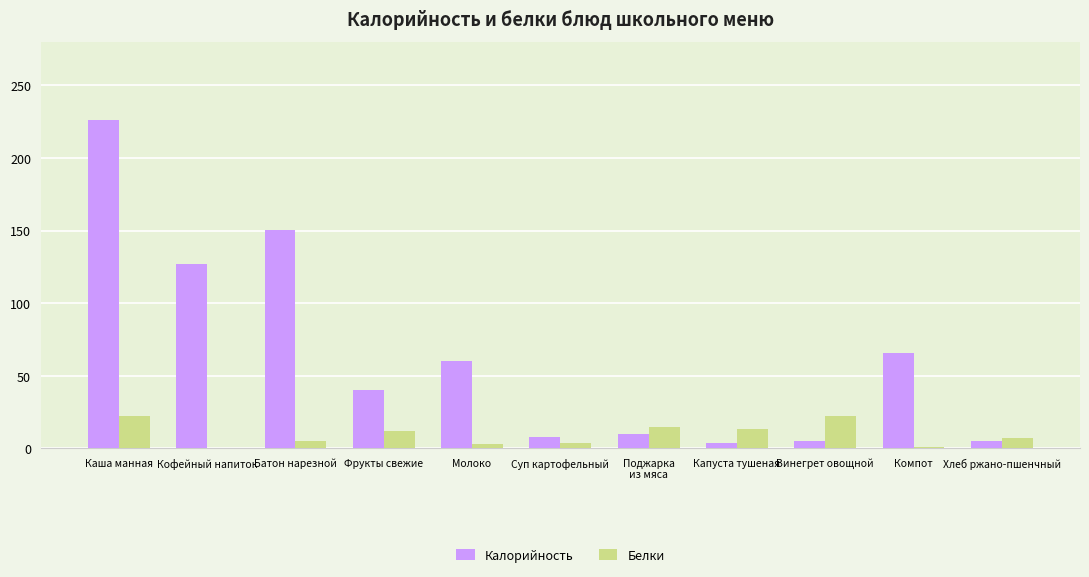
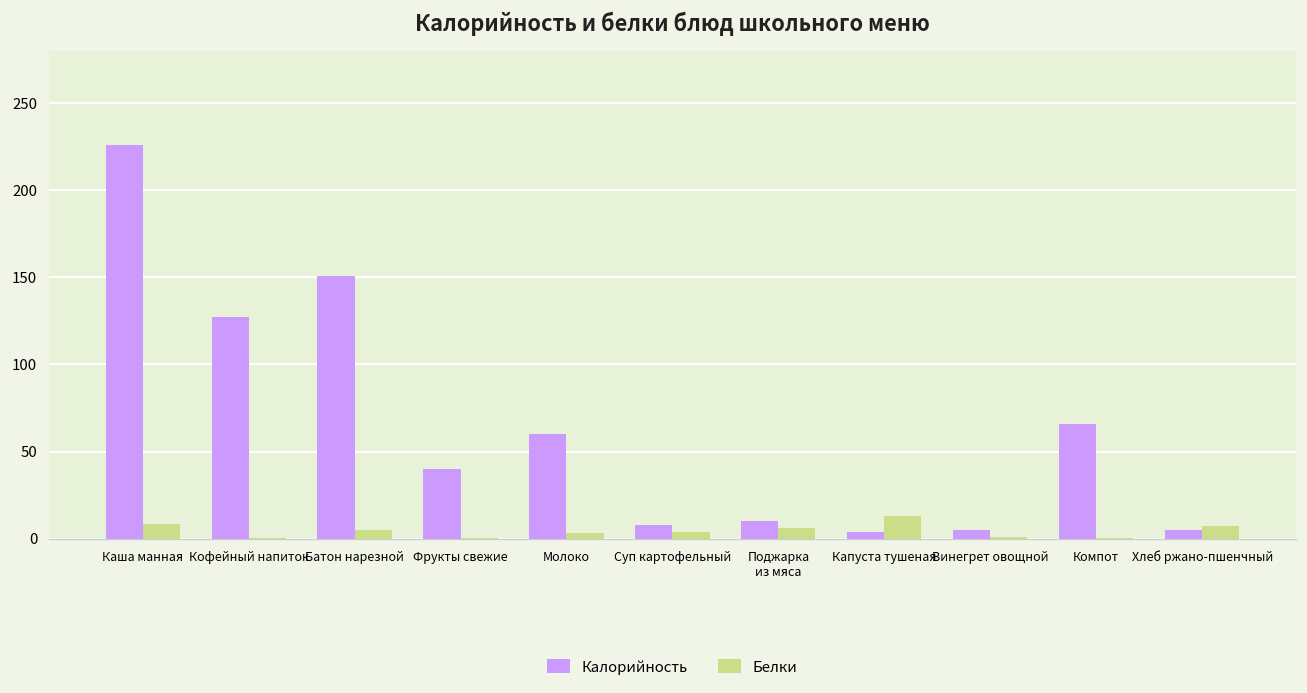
Белки, Каша манная: 22 -> 8
Белки, Фрукты свежие: 12 -> 0
Белки, Поджарка из мяса: 14 -> 6
Белки, Винегрет овощной: 22 -> 1
